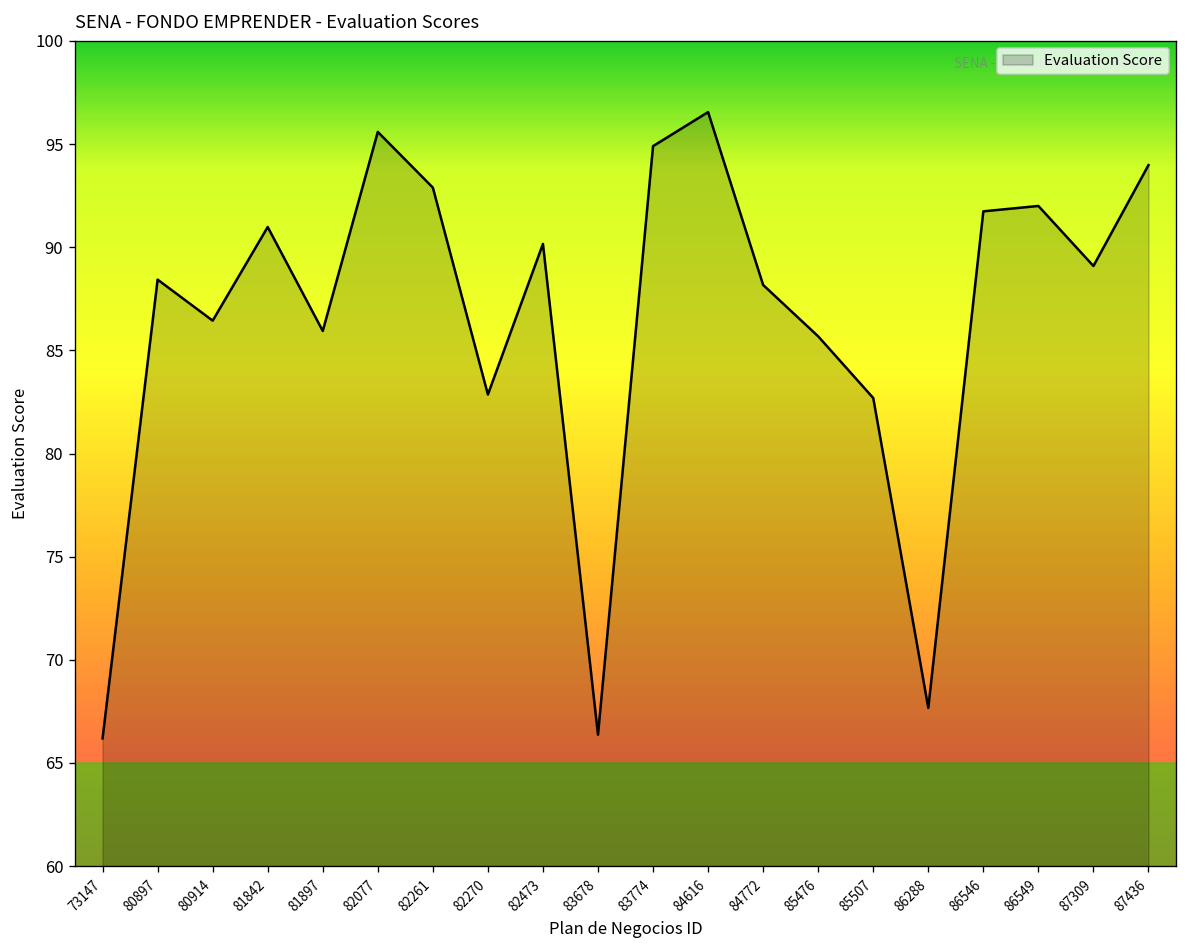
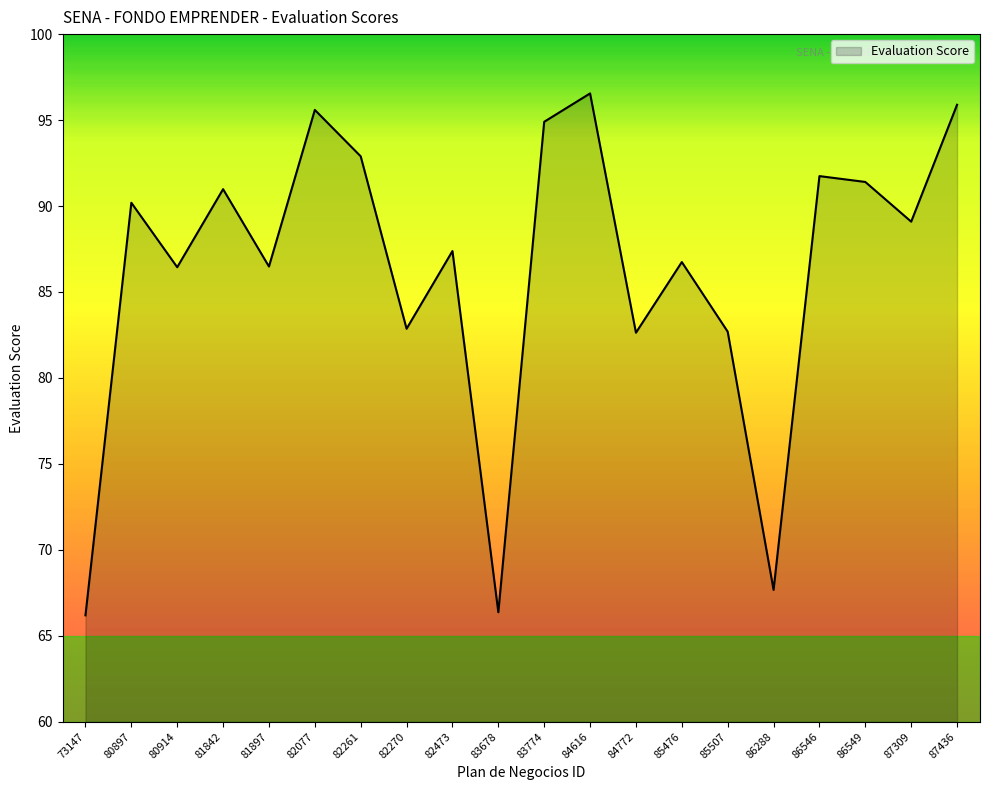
80897: 88.4 -> 90.2
81897: 85.9 -> 86.5
82473: 90.2 -> 87.4
84772: 88.2 -> 82.6
85476: 85.7 -> 86.7
86549: 92.0 -> 91.4
87436: 94.0 -> 95.9
